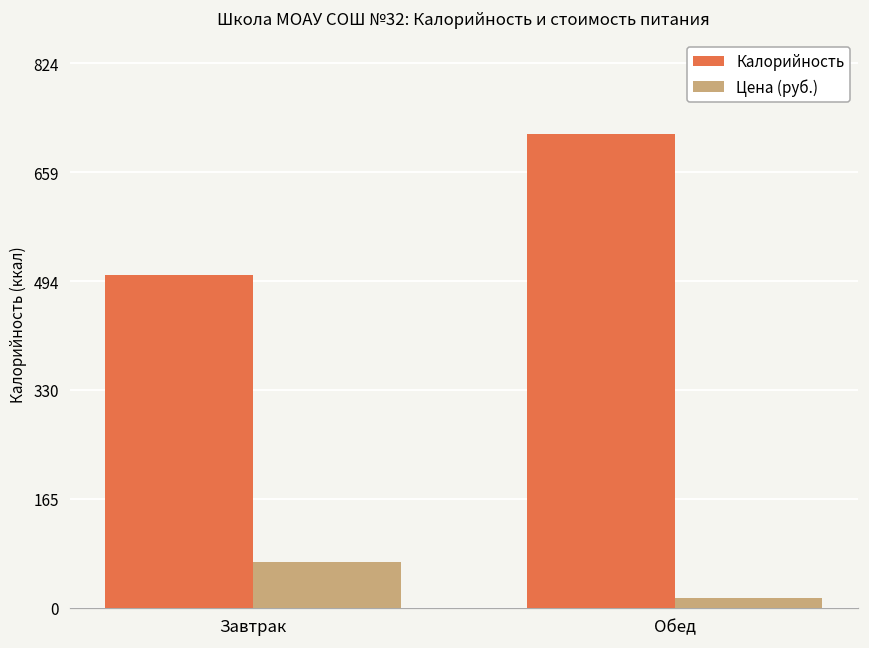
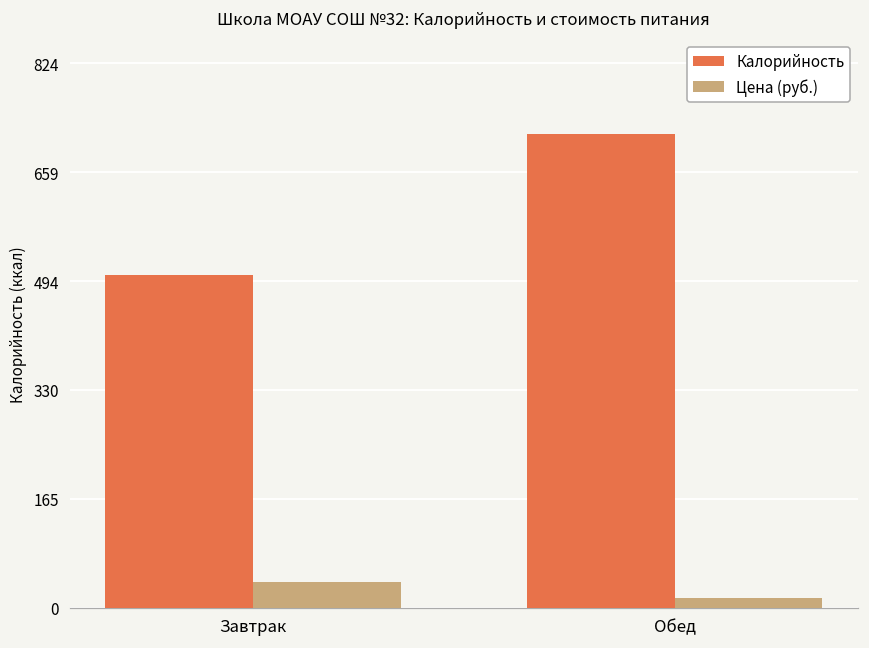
Цена (руб.), Завтрак: 70 -> 40
